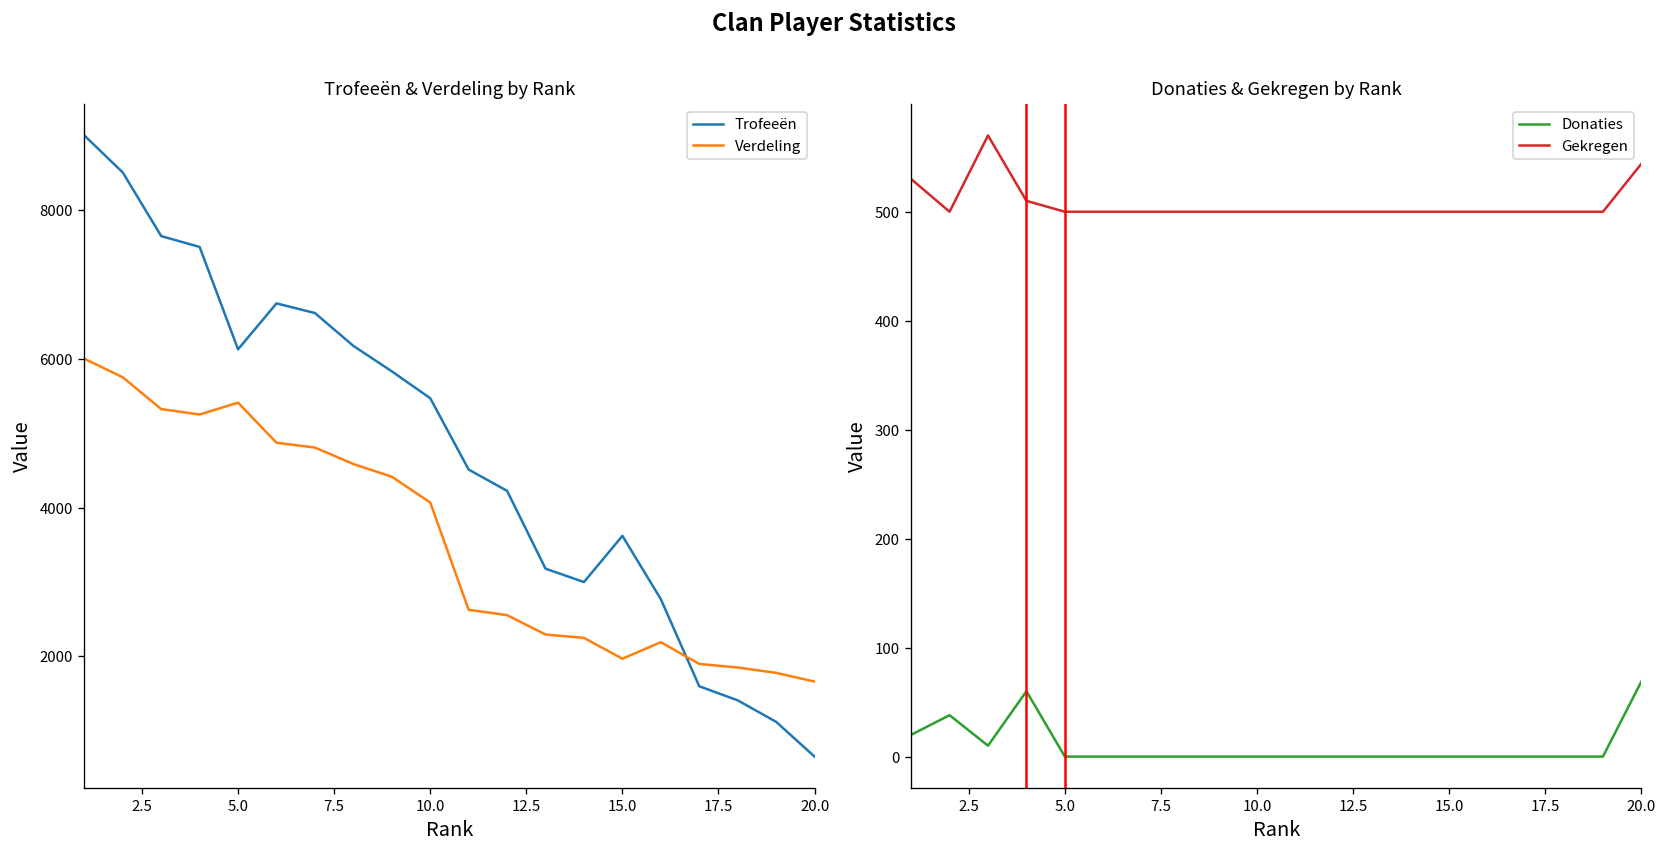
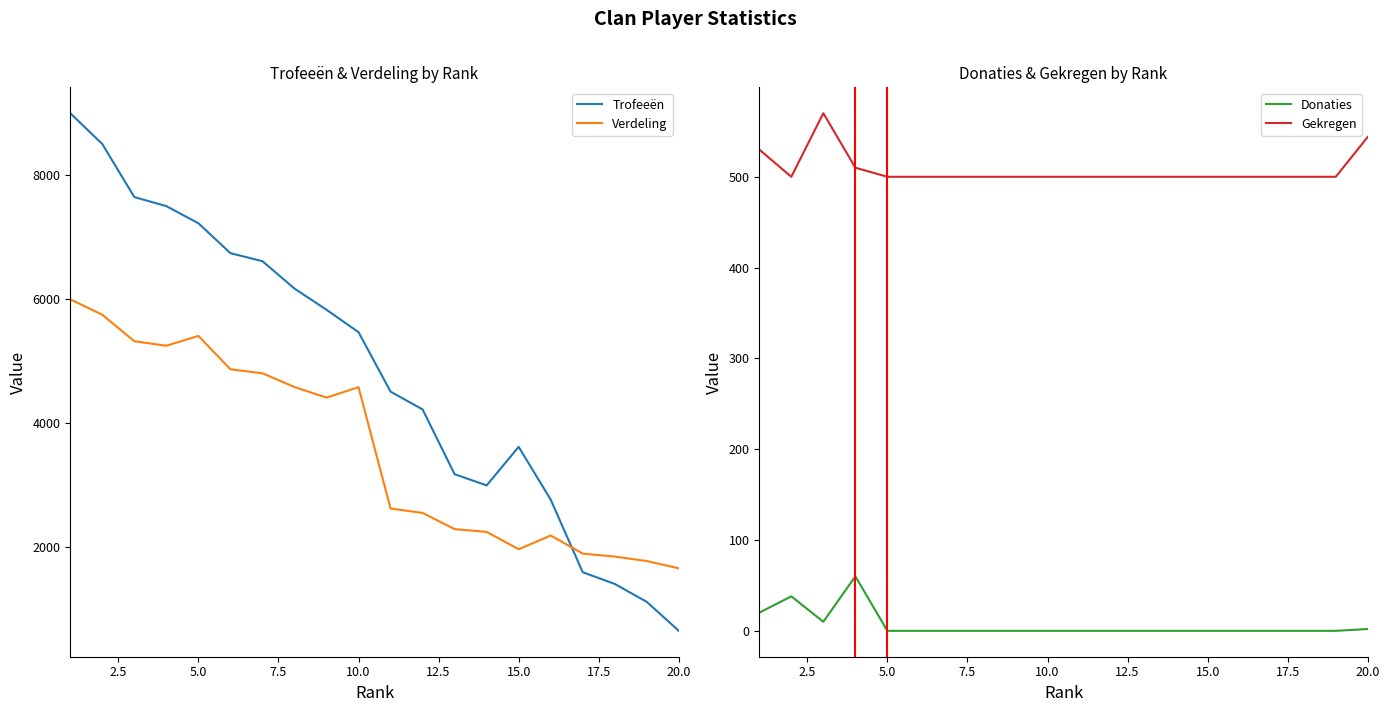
Trofeeën & Verdeling by Rank, Trofeeën, 5.0: 6100 -> 7200
Trofeeën & Verdeling by Rank, Verdeling, 10.0: 4100 -> 4600
Donaties & Gekregen by Rank, Donaties, 20.0: 70 -> 0
